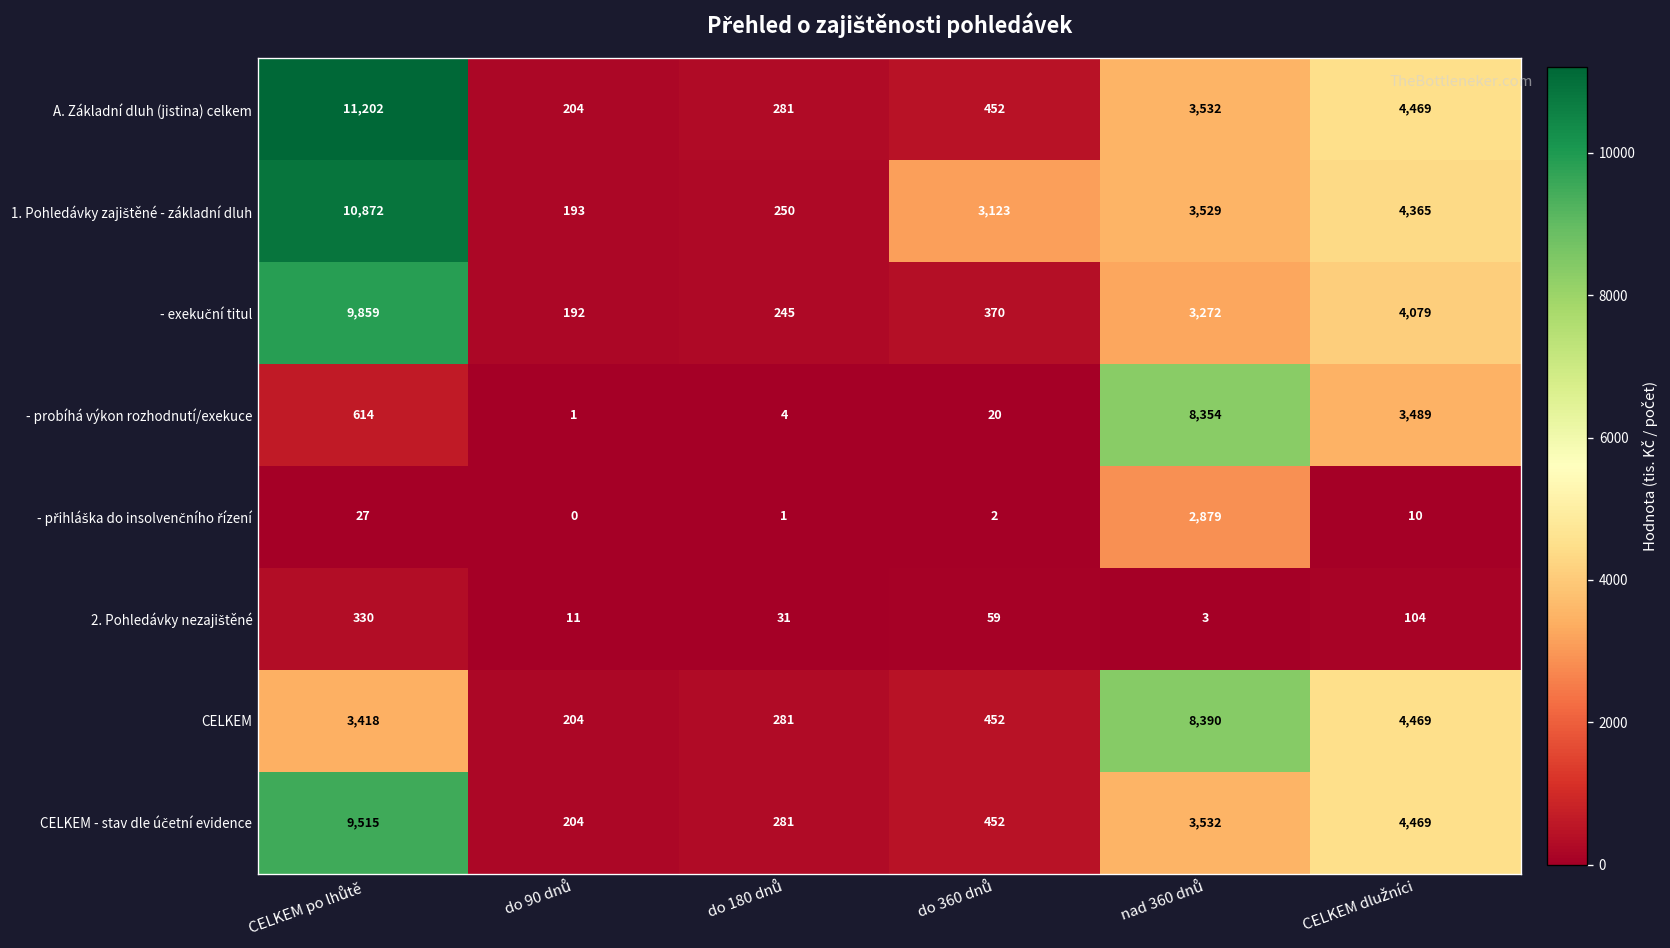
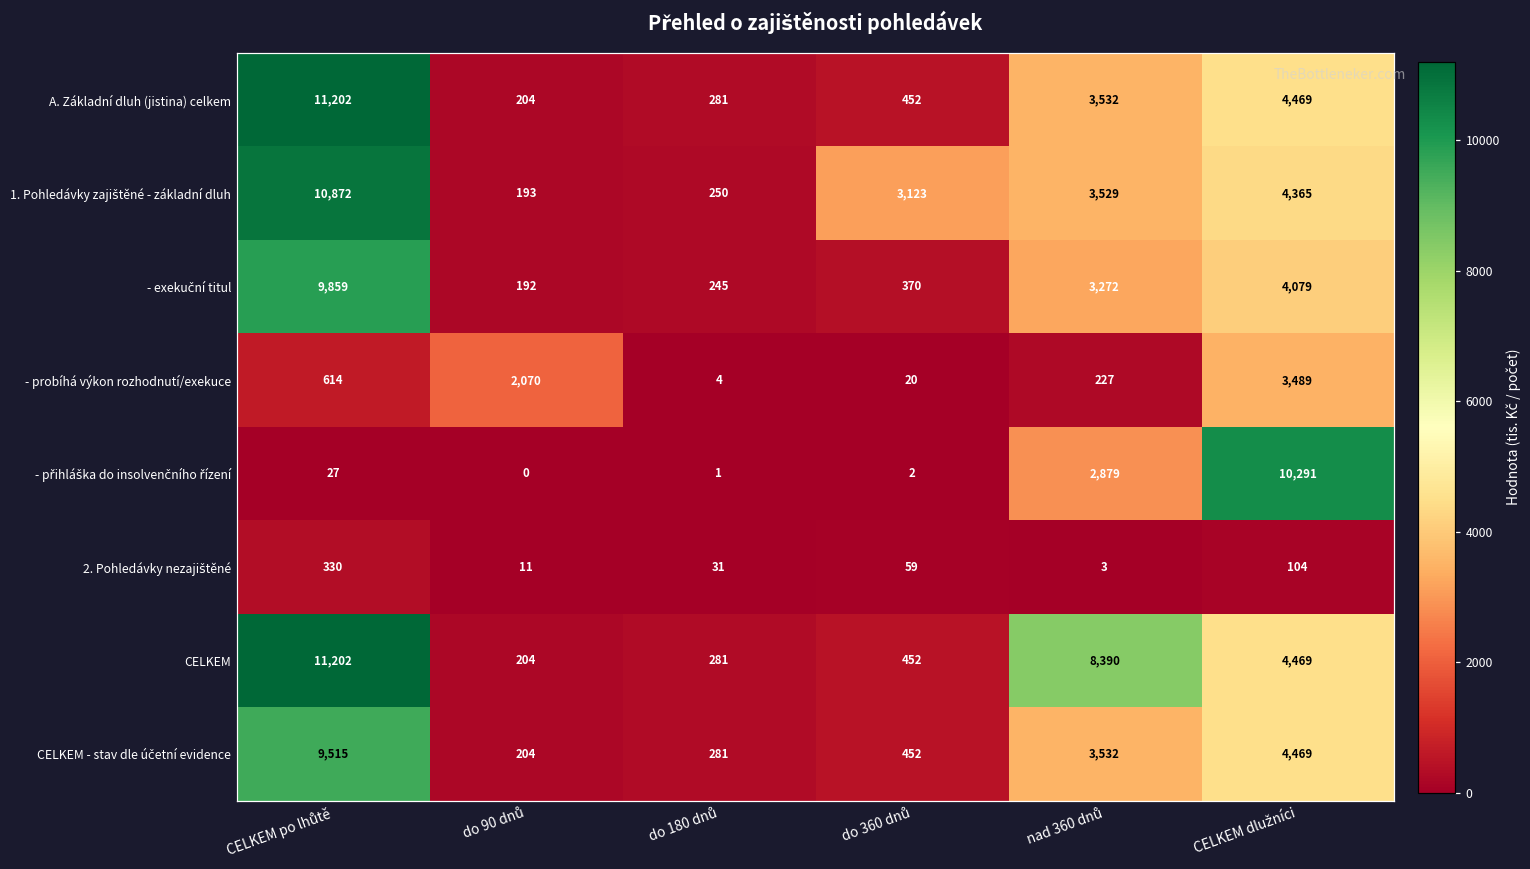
- probíhá výkon rozhodnutí/exekuce, do 90 dnů: 1 -> 2,070
- probíhá výkon rozhodnutí/exekuce, nad 360 dnů: 8,354 -> 227
- přihláška do insolvenčního řízení, CELKEM dlužníci: 10 -> 10,291
CELKEM, CELKEM po lhůtě: 3,418 -> 11,202
